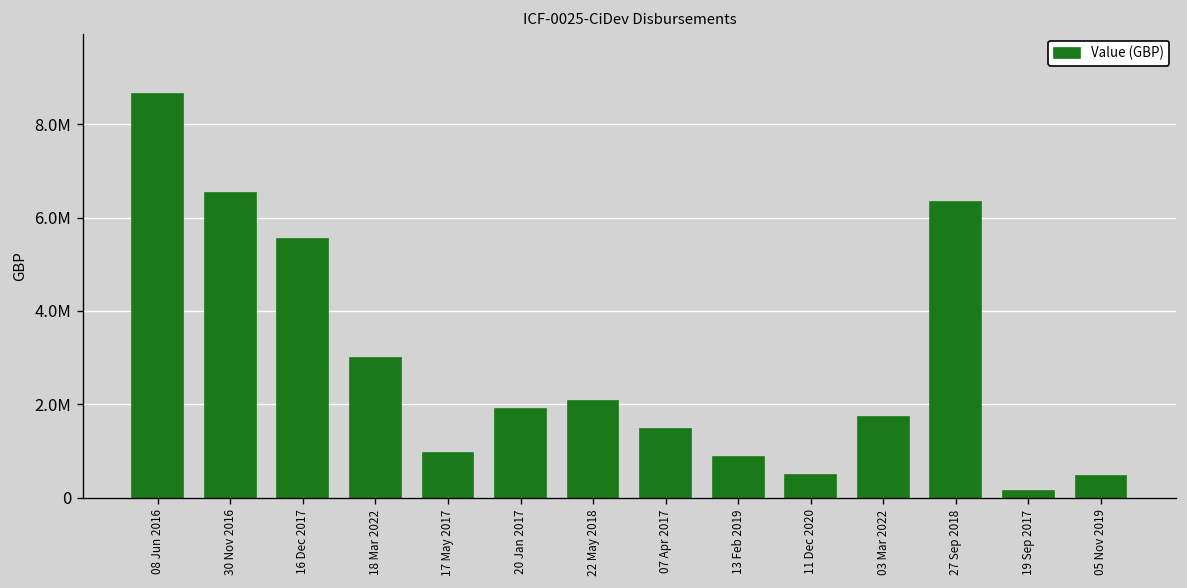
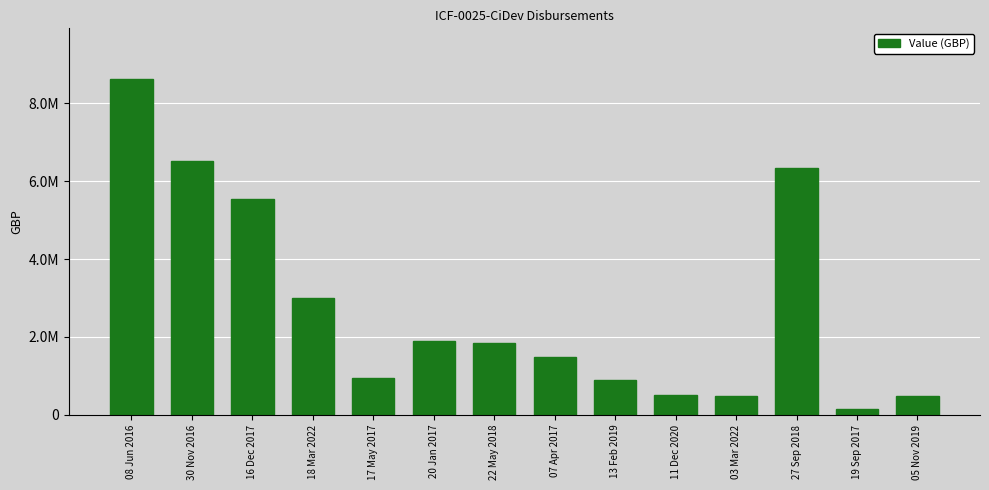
22 May 2018: 2100000 -> 1800000
03 Mar 2022: 1700000 -> 500000
